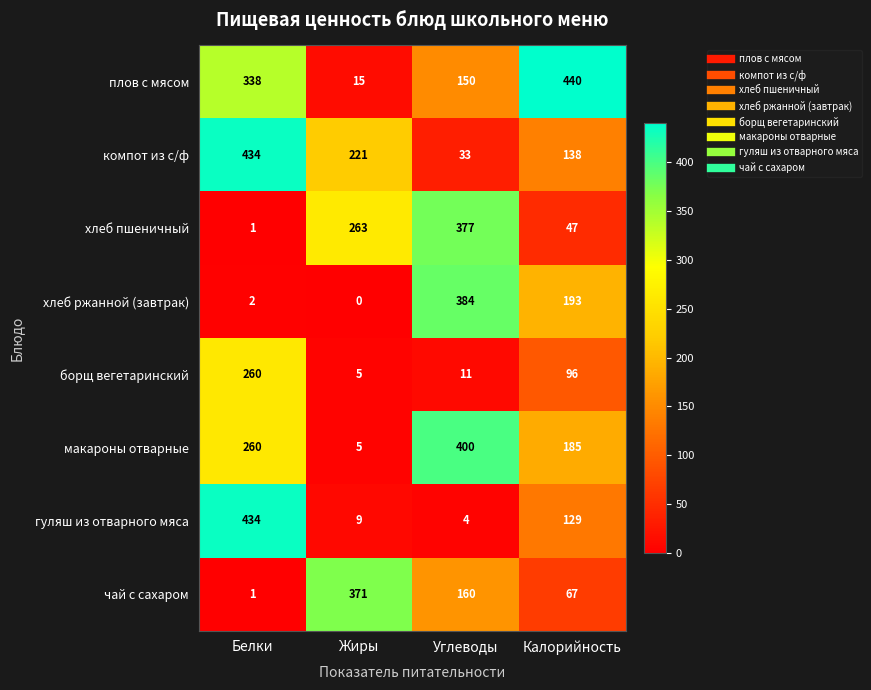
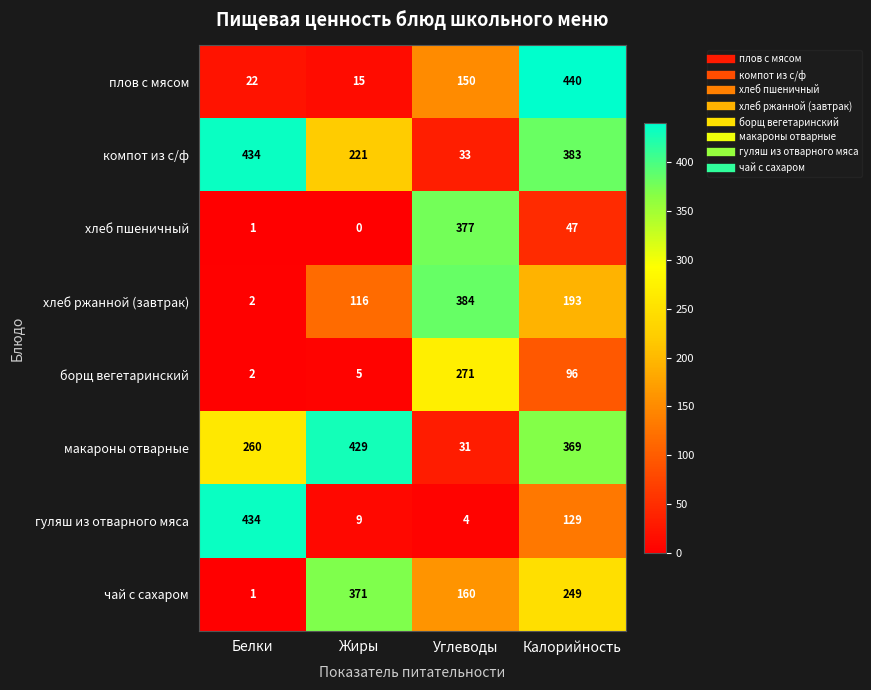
плов с мясом, Белки: 338 -> 22
компот из с/ф, Калорийность: 138 -> 383
хлеб пшеничный, Жиры: 263 -> 0
хлеб ржанной (завтрак), Жиры: 0 -> 116
борщ вегетаринский, Белки: 260 -> 2
борщ вегетаринский, Углеводы: 11 -> 271
макароны отварные, Жиры: 5 -> 429
макароны отварные, Углеводы: 400 -> 31
макароны отварные, Калорийность: 185 -> 369
чай с сахаром, Калорийность: 67 -> 249
